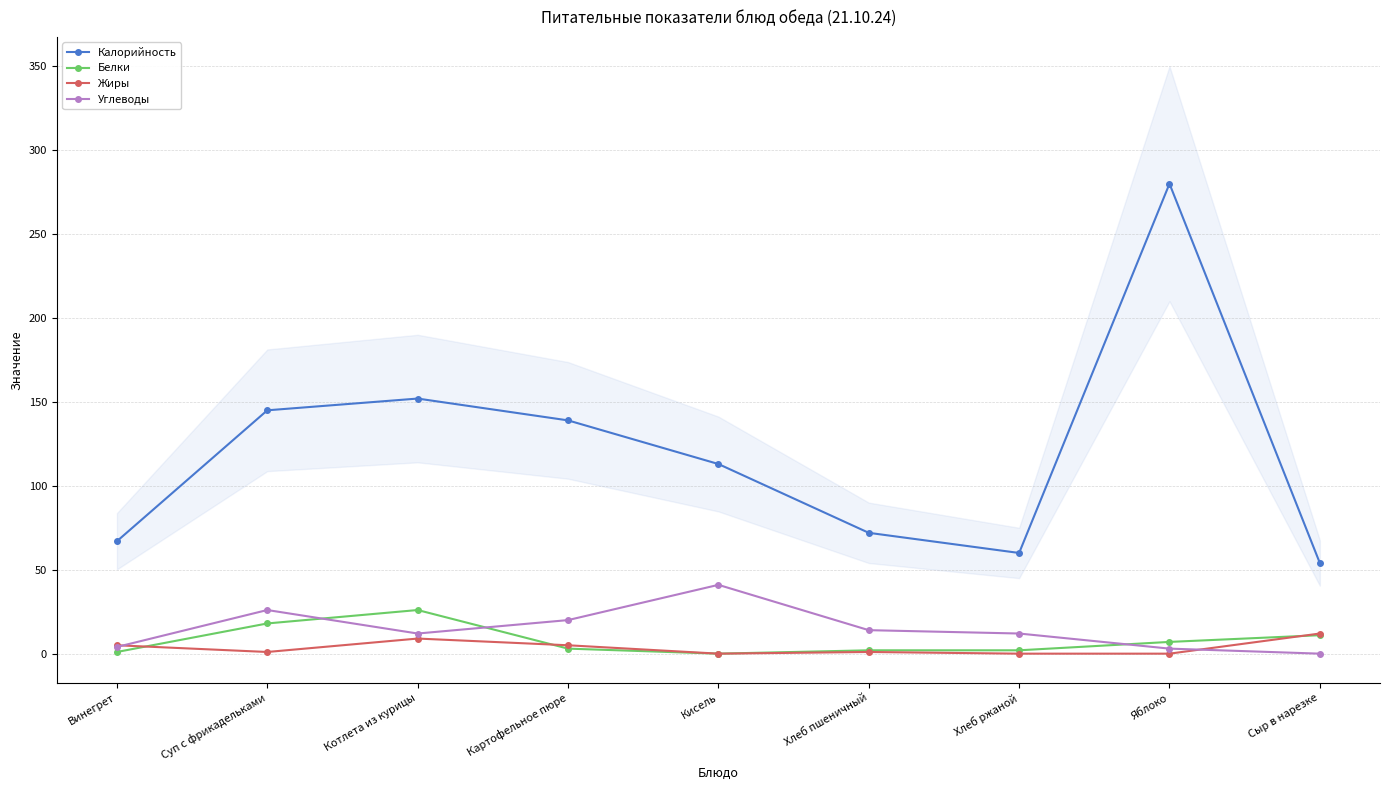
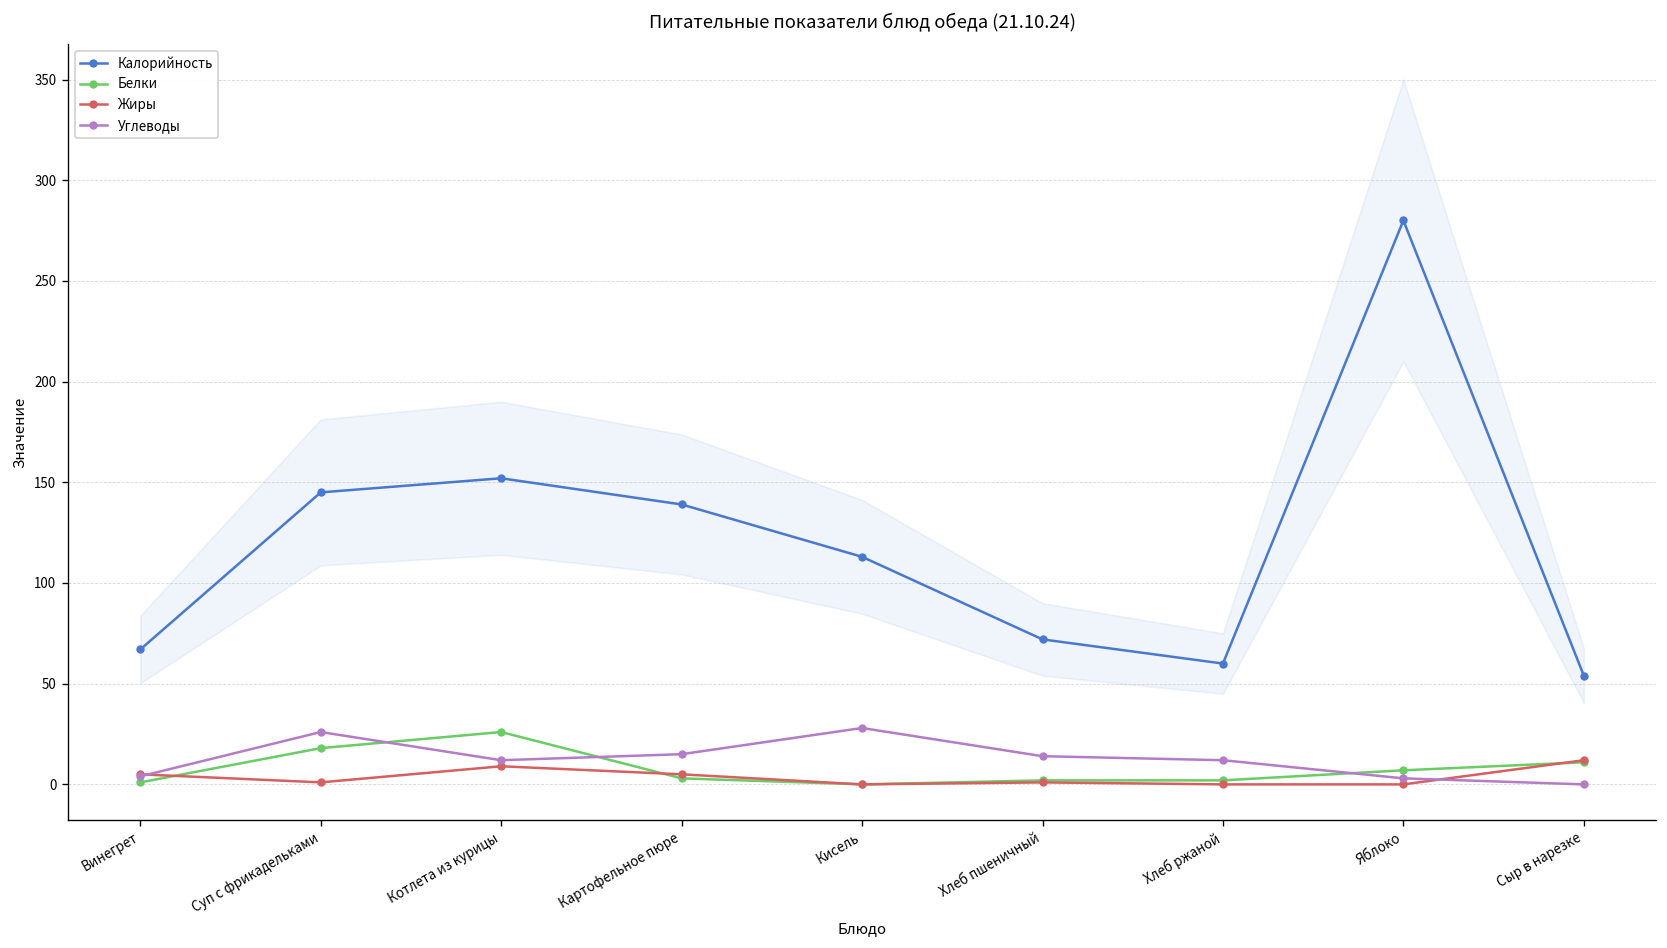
Углеводы, Картофельное пюре: 20 -> 15
Углеводы, Кисель: 41 -> 28
